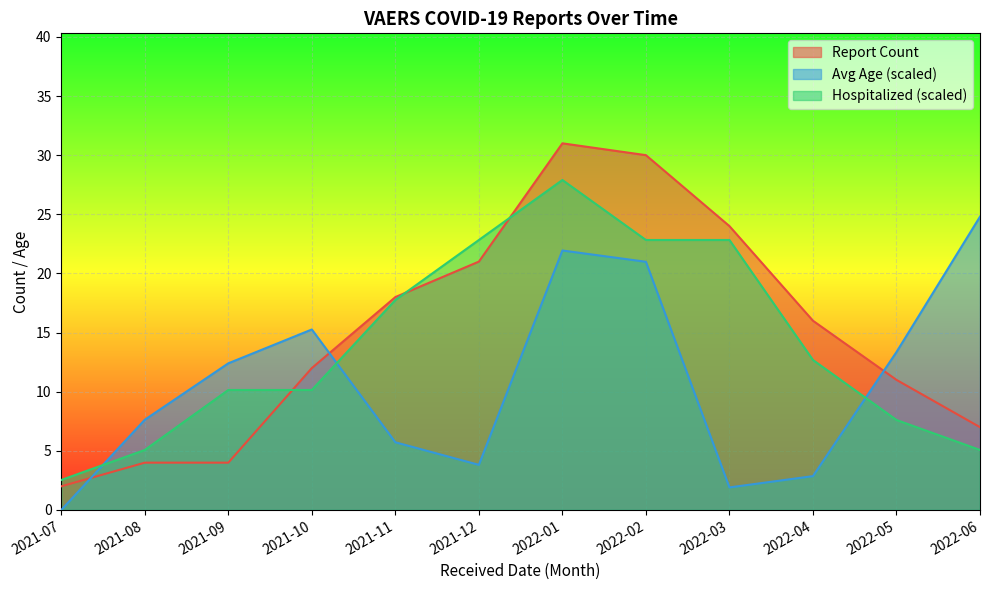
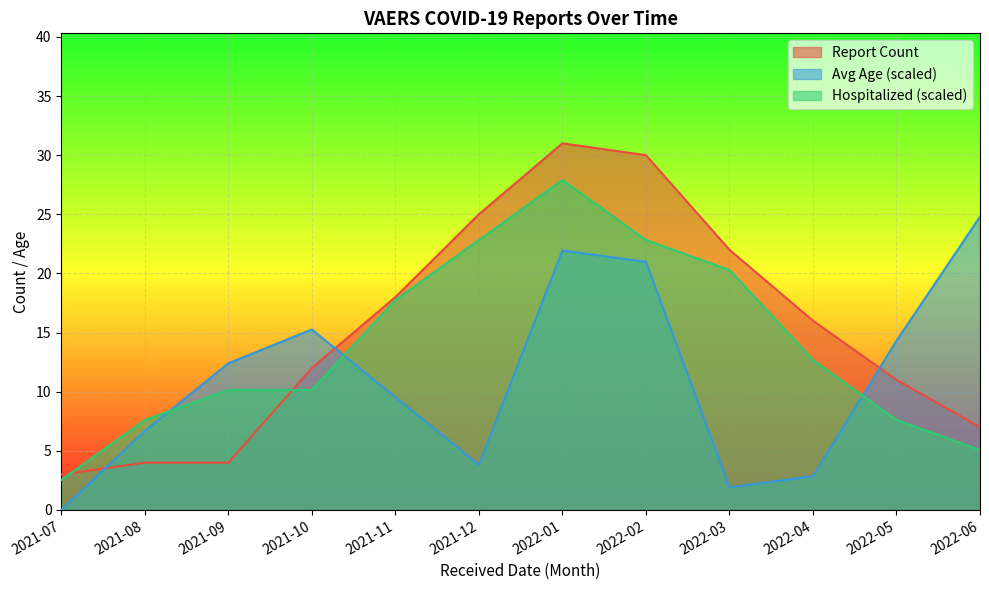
Report Count, 2021-07: 2 -> 3
Avg Age (scaled), 2021-08: 7.6 -> 6.7
Hospitalized (scaled), 2021-08: 5.1 -> 7.6
Avg Age (scaled), 2021-11: 5.7 -> 9.5
Report Count, 2021-12: 21 -> 25
Report Count, 2022-03: 24 -> 22
Hospitalized (scaled), 2022-03: 22.8 -> 20.3
Avg Age (scaled), 2022-05: 13.4 -> 14.3
